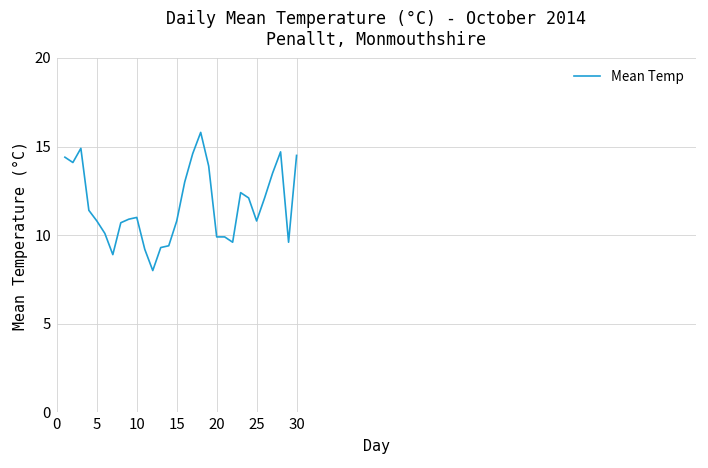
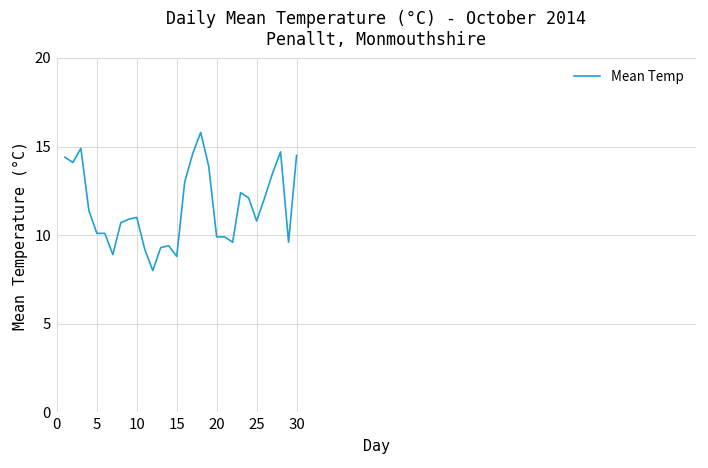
5: 10.8 -> 10.1
15: 10.8 -> 8.8
